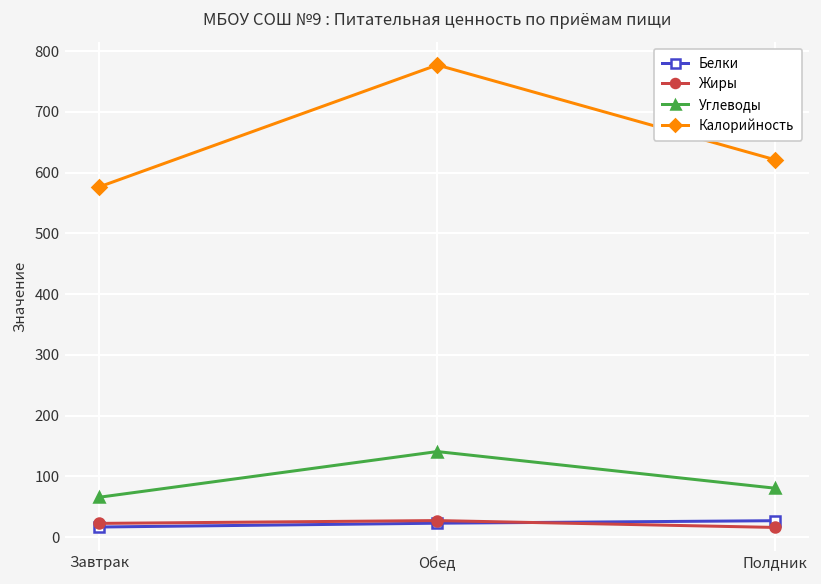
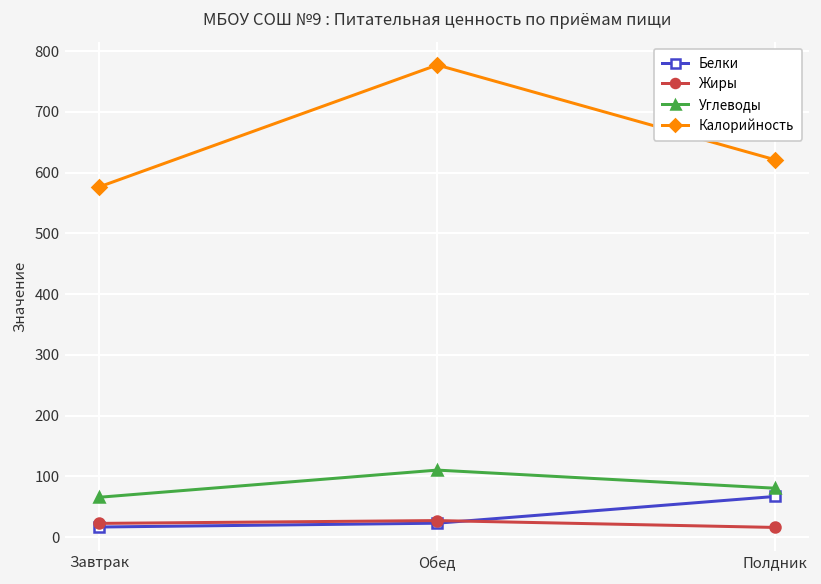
Углеводы, Обед: 140 -> 110
Белки, Полдник: 30 -> 70
